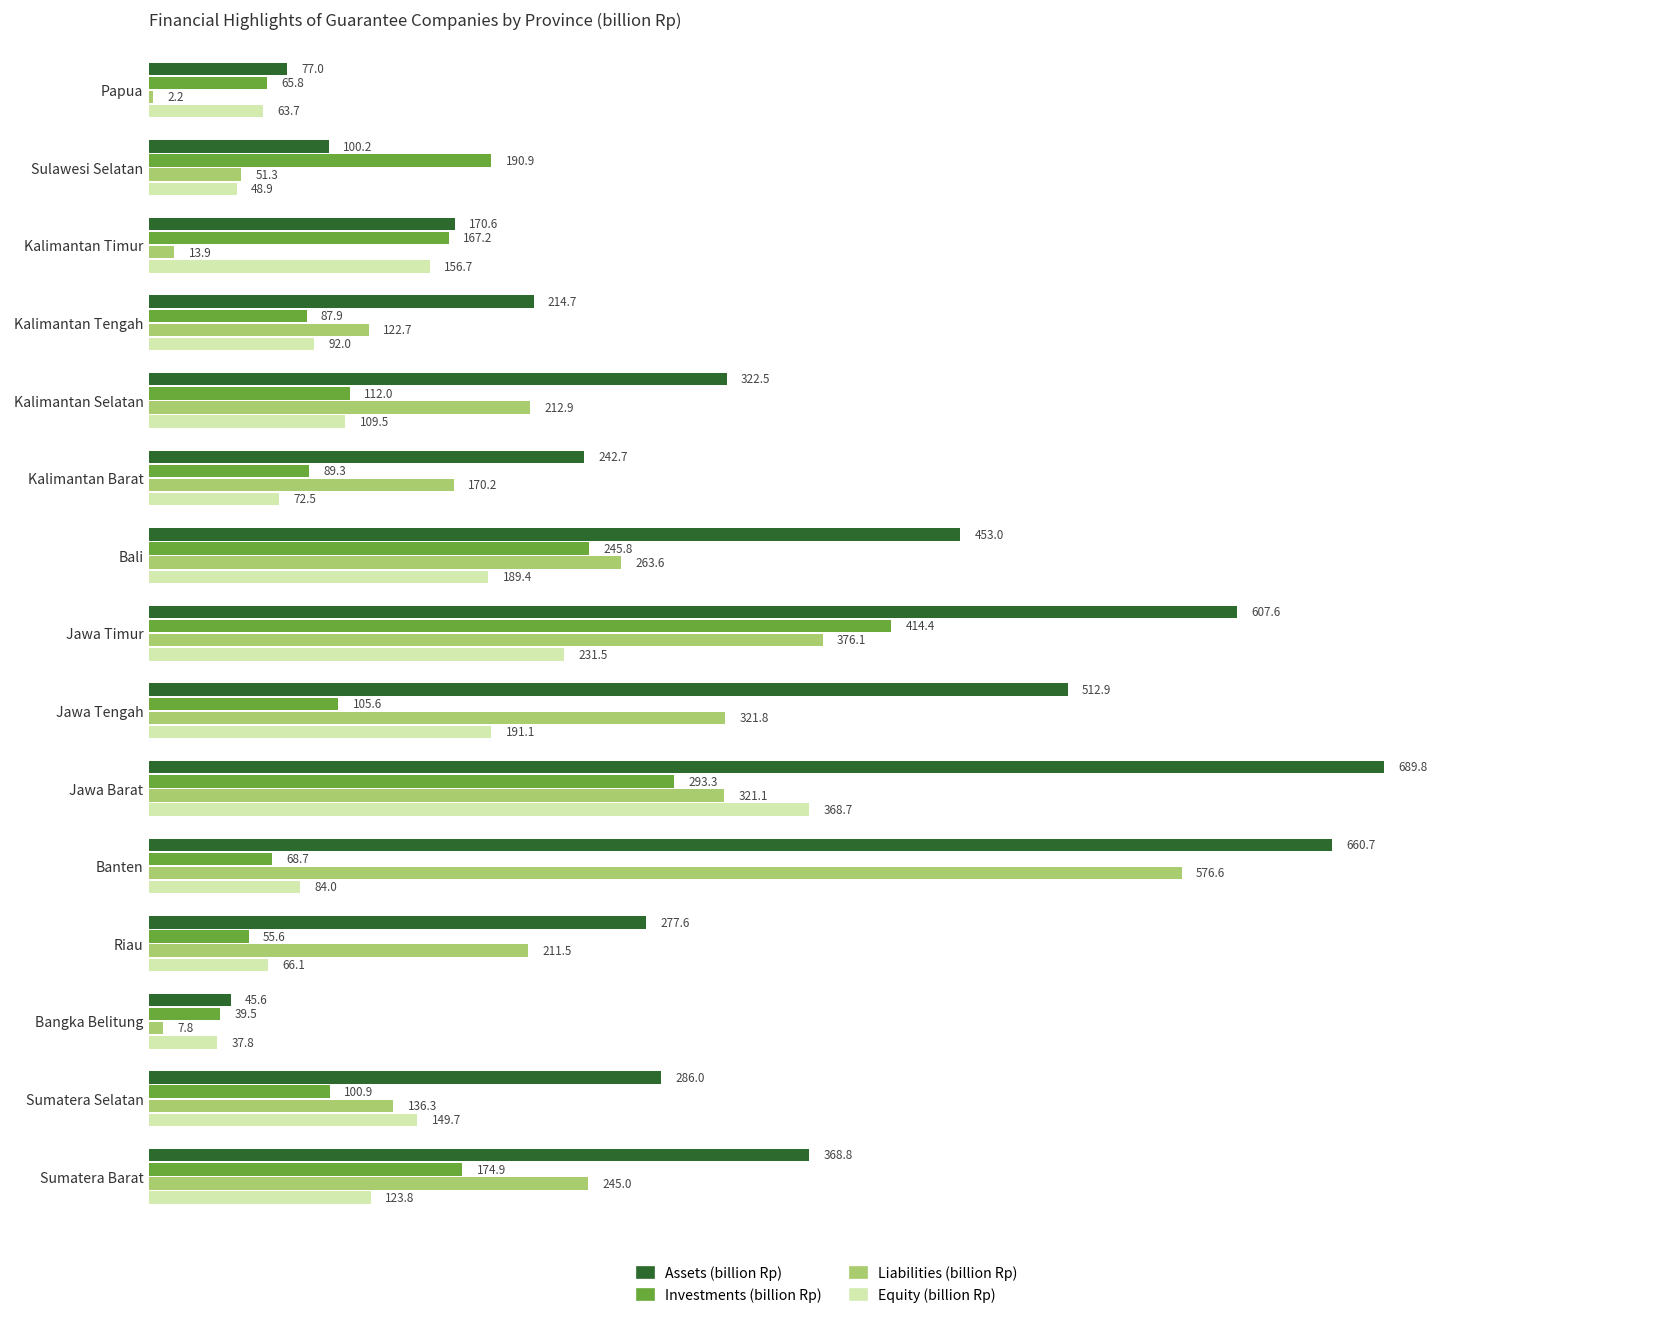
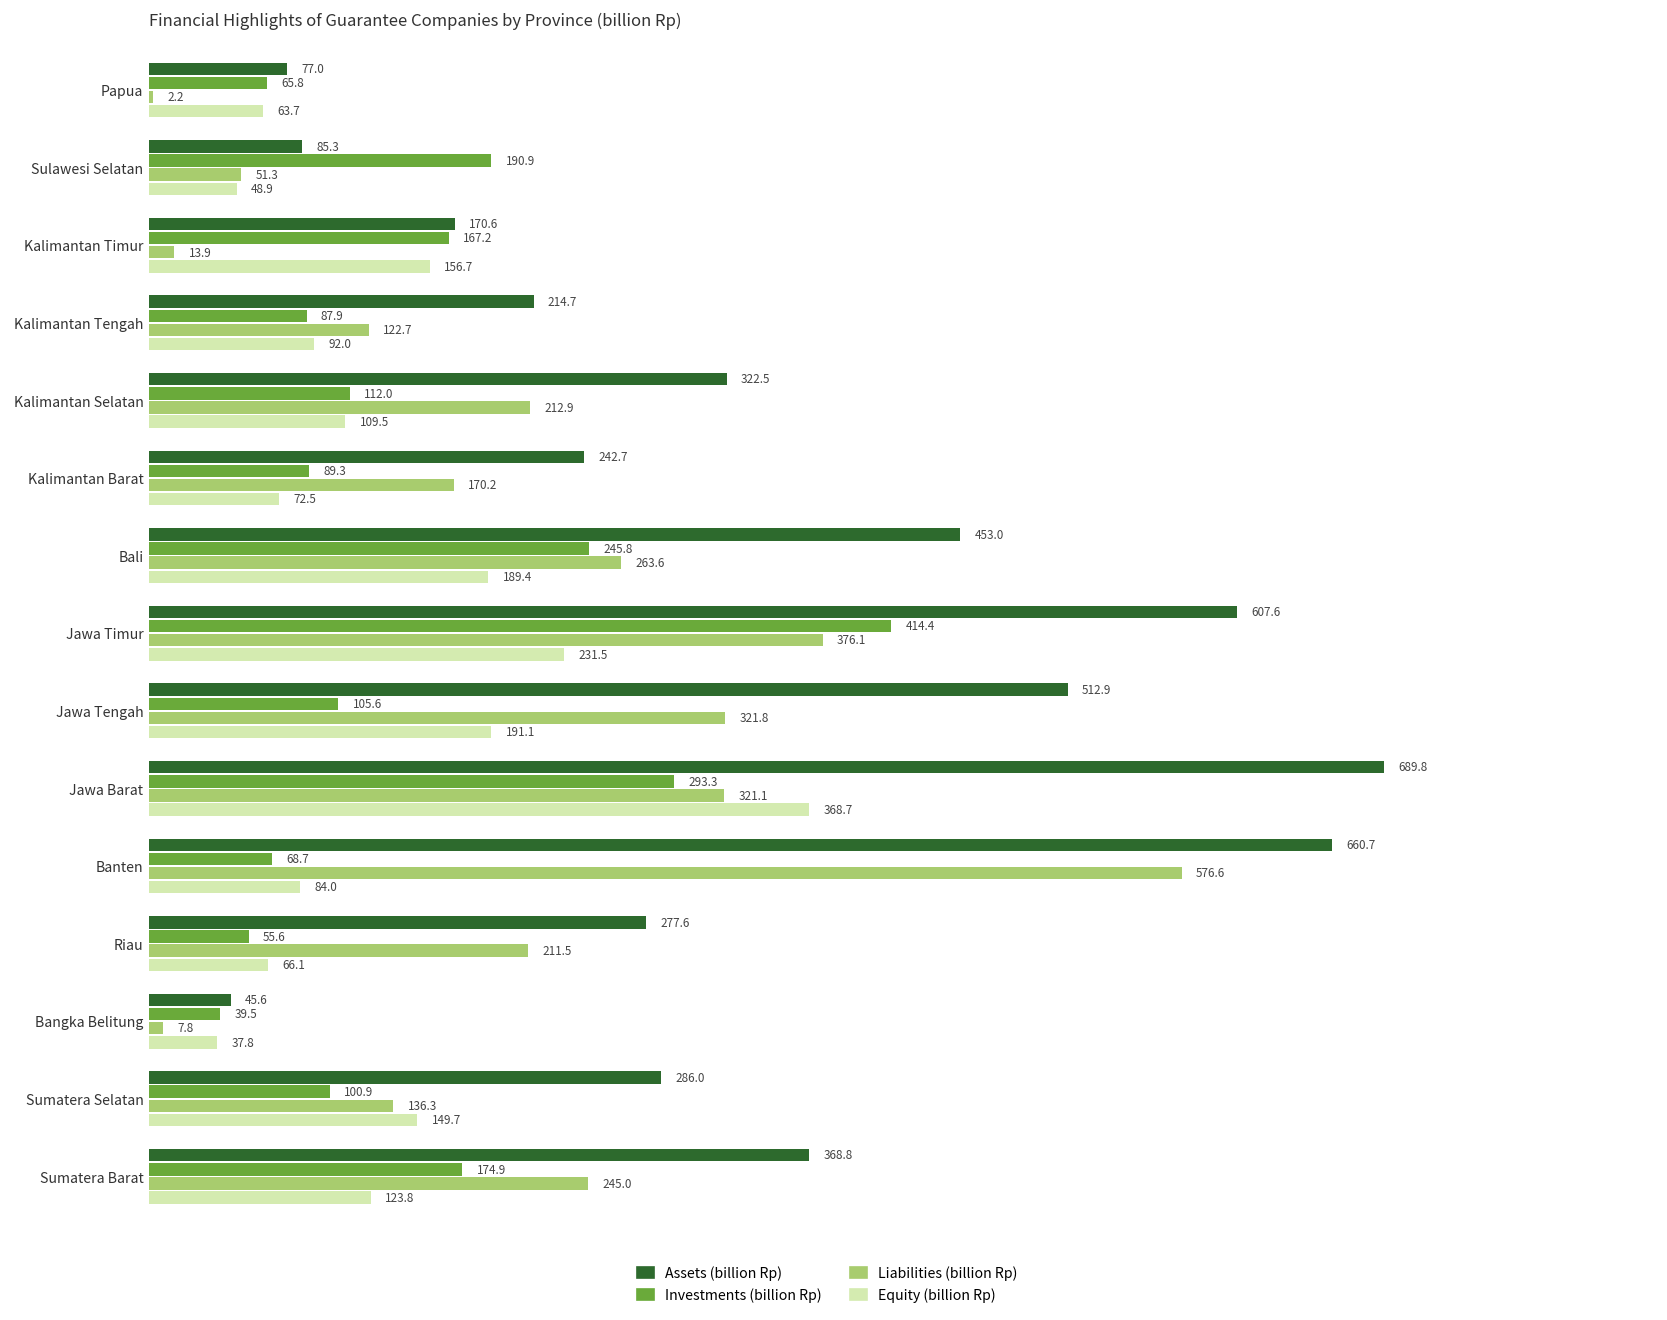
Assets (billion Rp), Sulawesi Selatan: 100.2 -> 85.3
